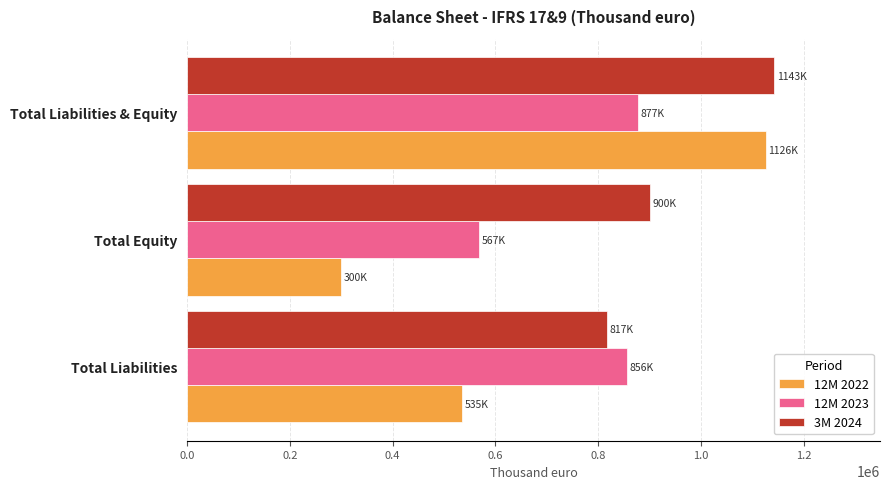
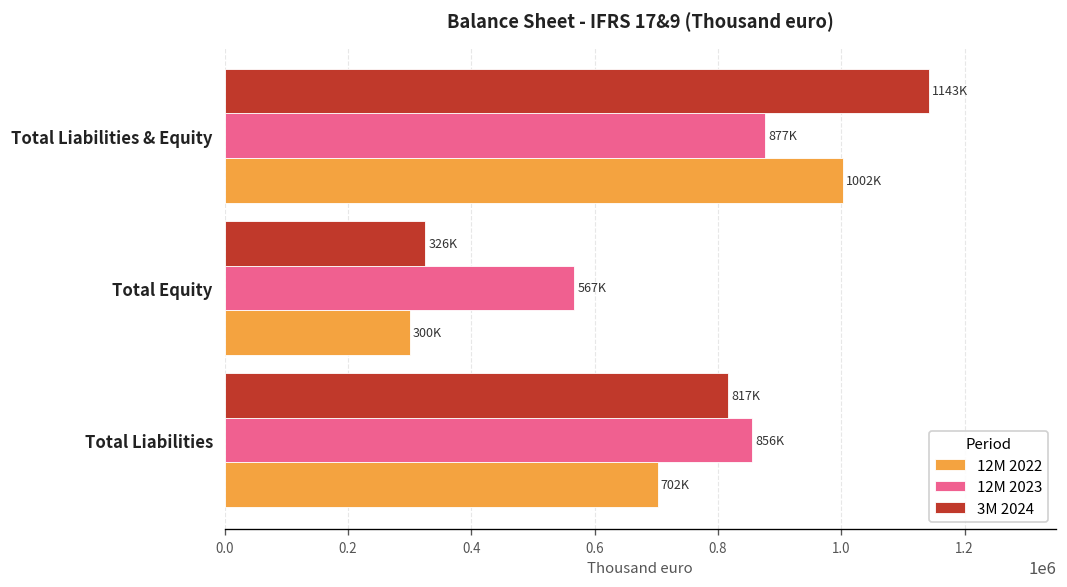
12M 2022, Total Liabilities & Equity: 1126K -> 1002K
3M 2024, Total Equity: 900K -> 326K
12M 2022, Total Liabilities: 535K -> 702K
